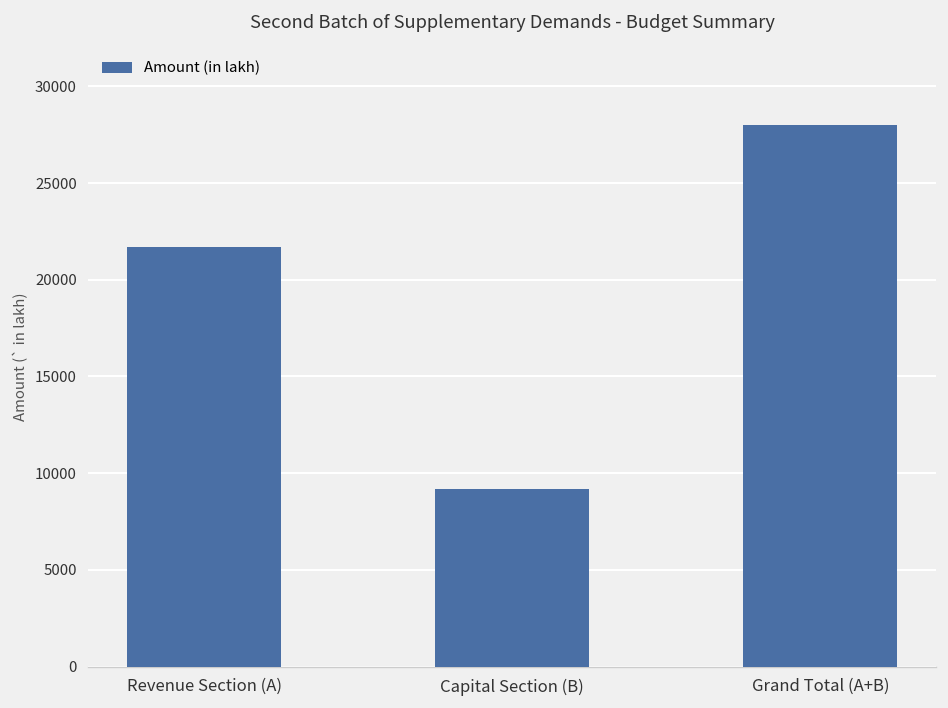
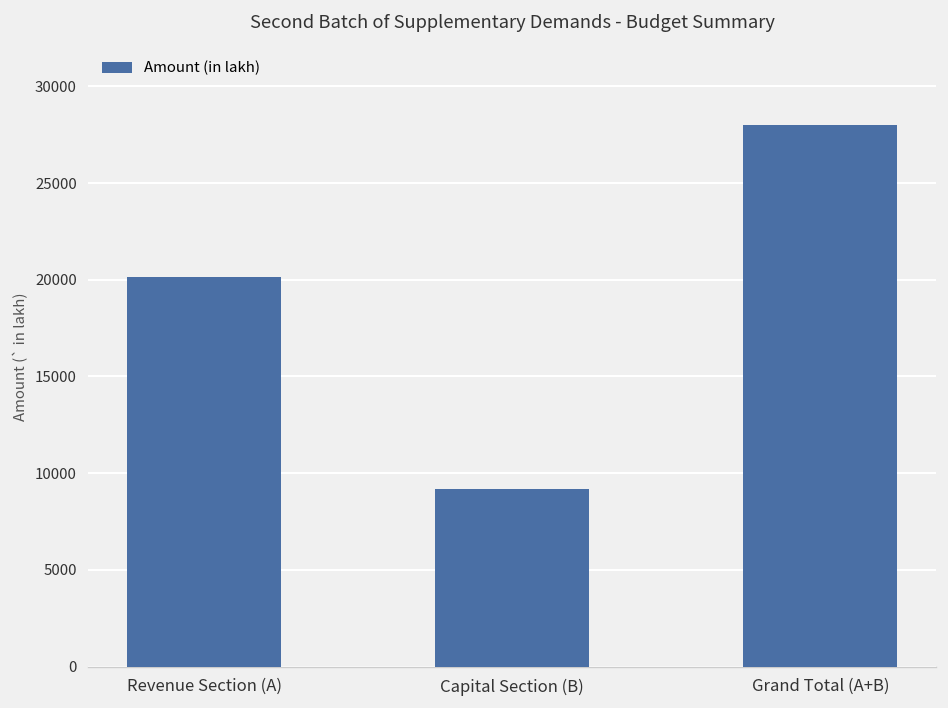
Revenue Section (A): 21700 -> 20100
